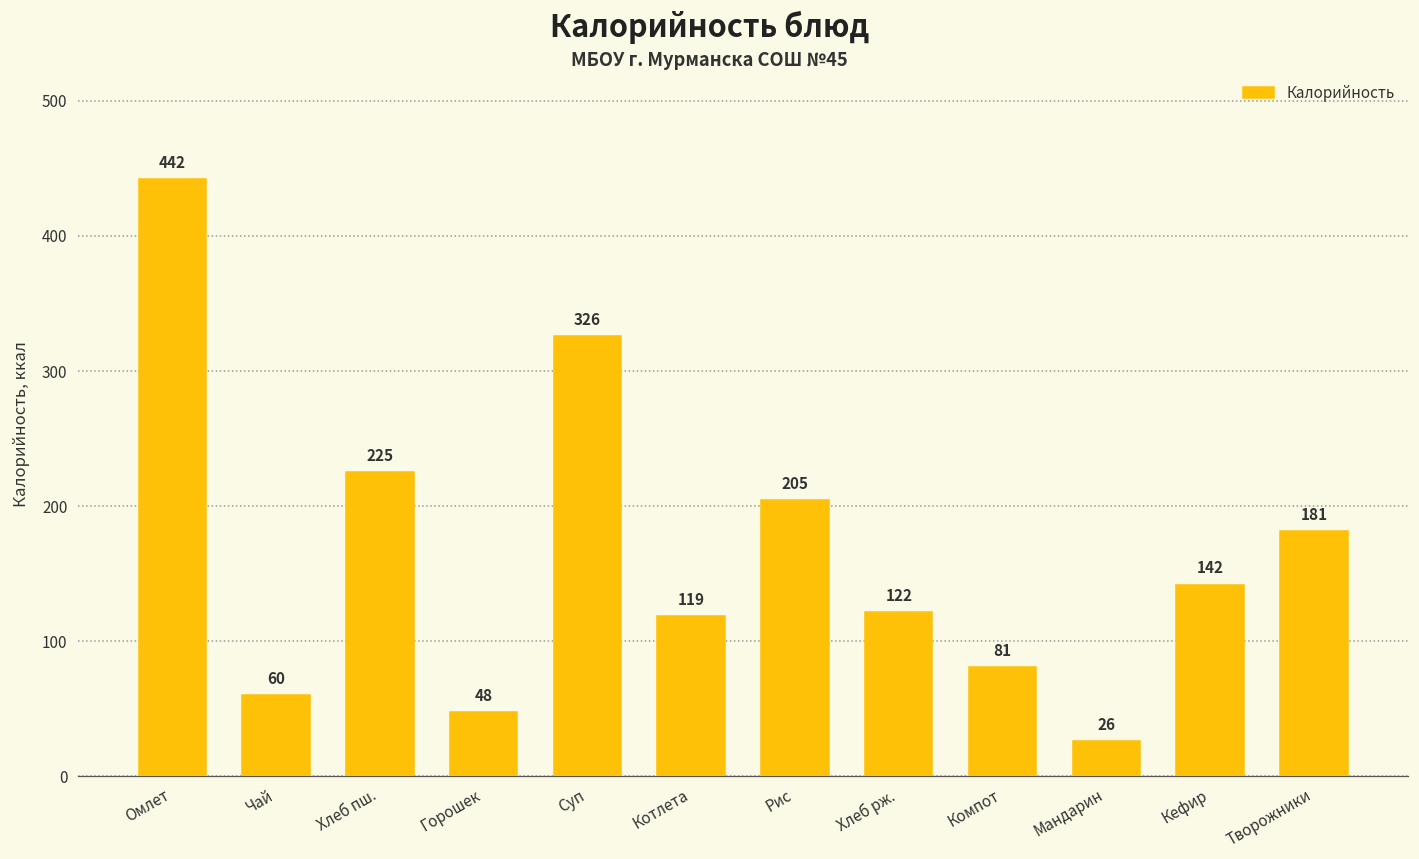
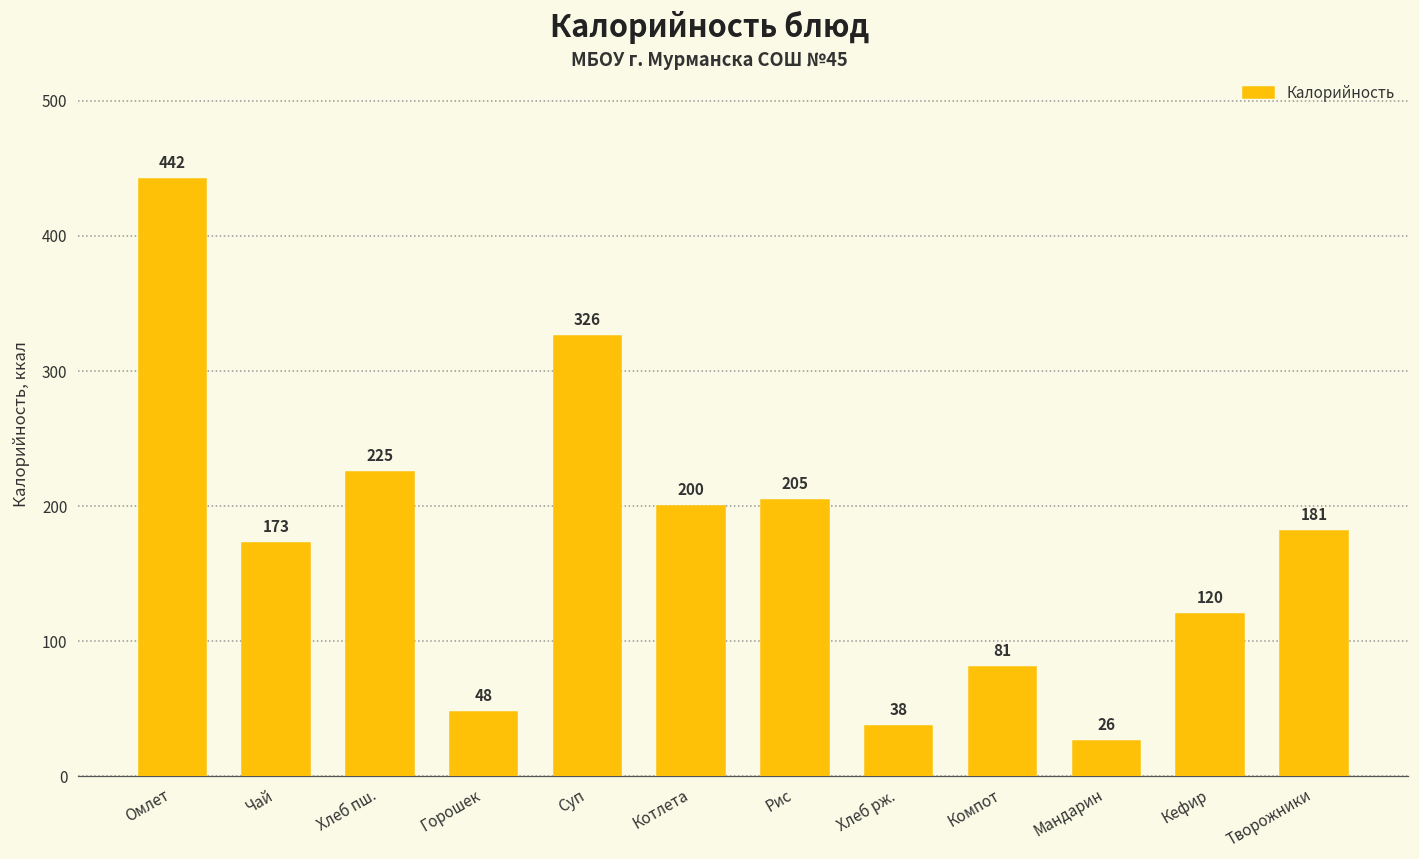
Чай: 60 -> 173
Котлета: 119 -> 200
Хлеб рж.: 122 -> 38
Кефир: 142 -> 120
